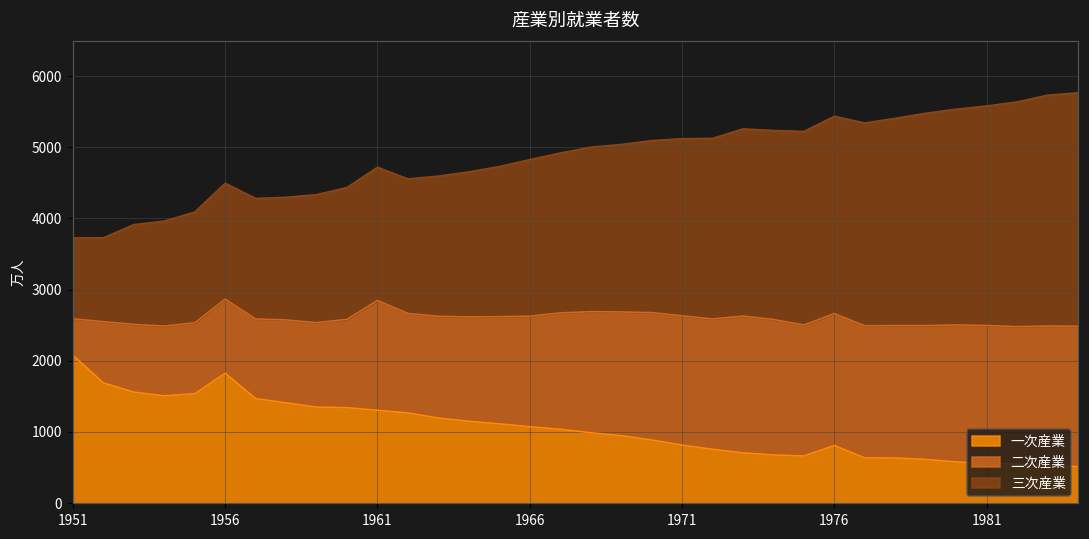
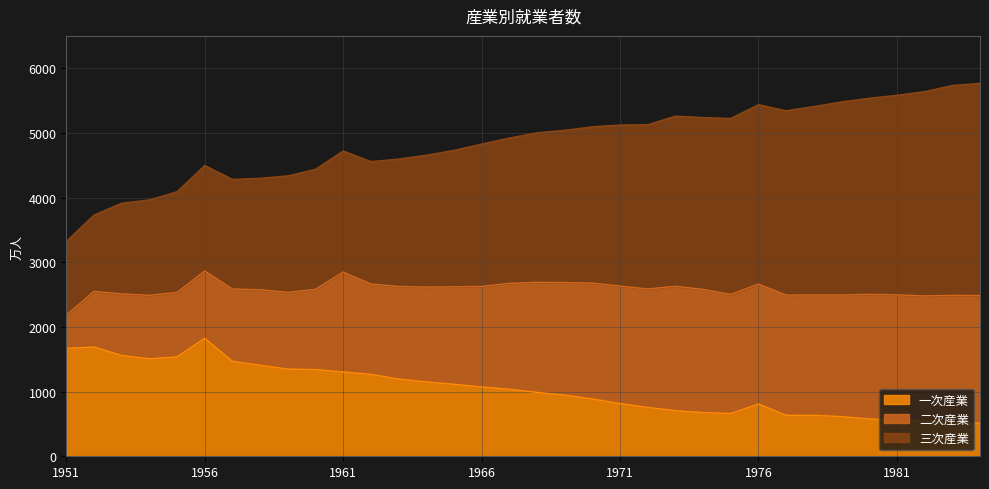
一次産業, 1951: 2100 -> 1700
